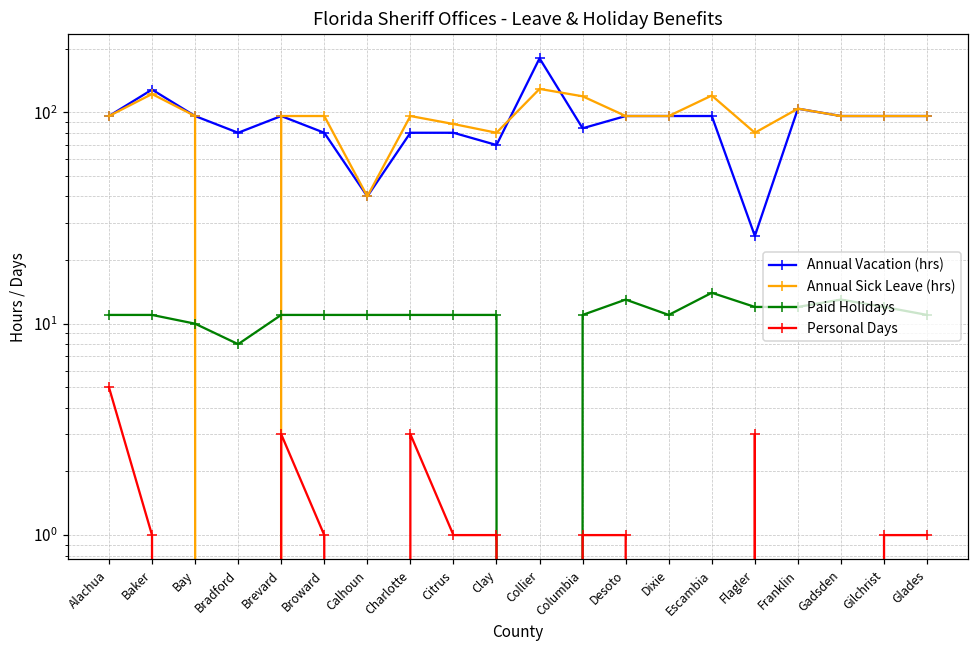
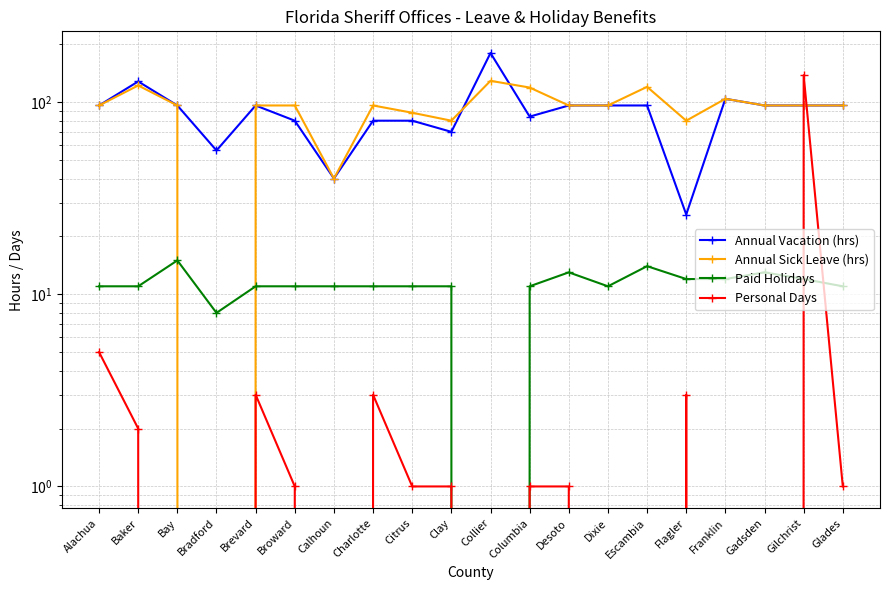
Personal Days, Baker: 1 -> 2
Paid Holidays, Bay: 10 -> 15
Annual Vacation (hrs), Bradford: 80 -> 56
Personal Days, Gilchrist: 1 -> 140
